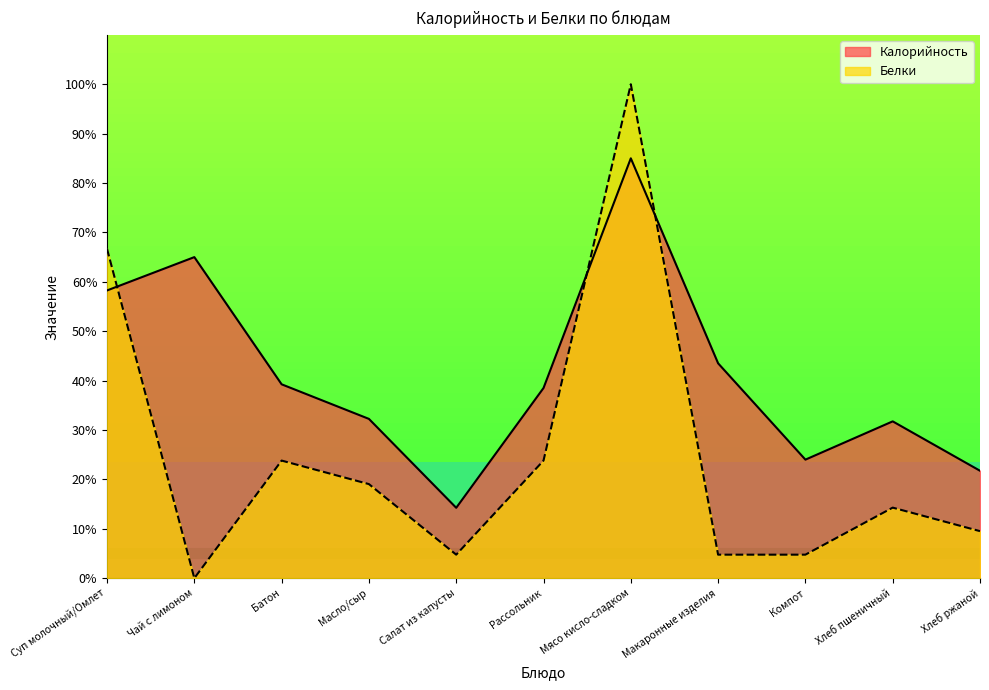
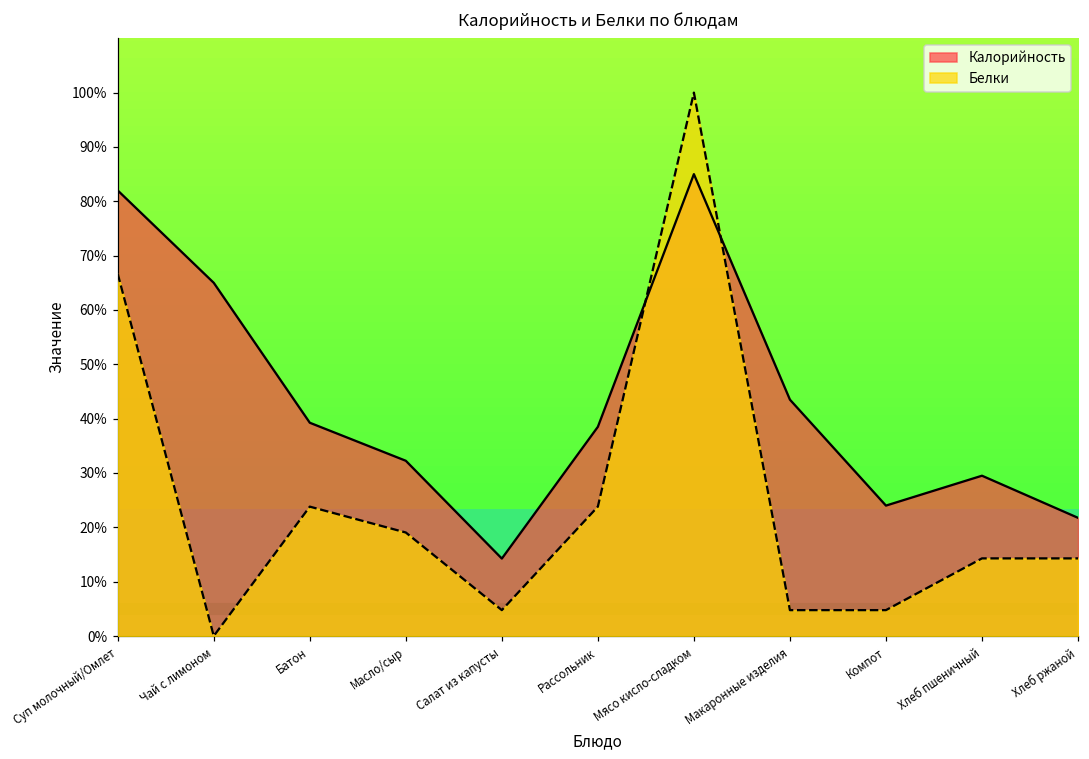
Калорийность, Суп молочный/Омлет: 58% -> 82%
Калорийность, Хлеб пшеничный: 32% -> 30%
Белки, Хлеб ржаной: 10% -> 14%
